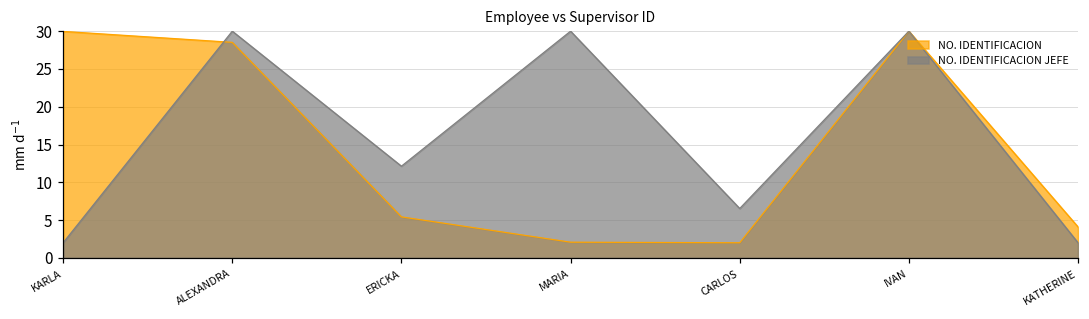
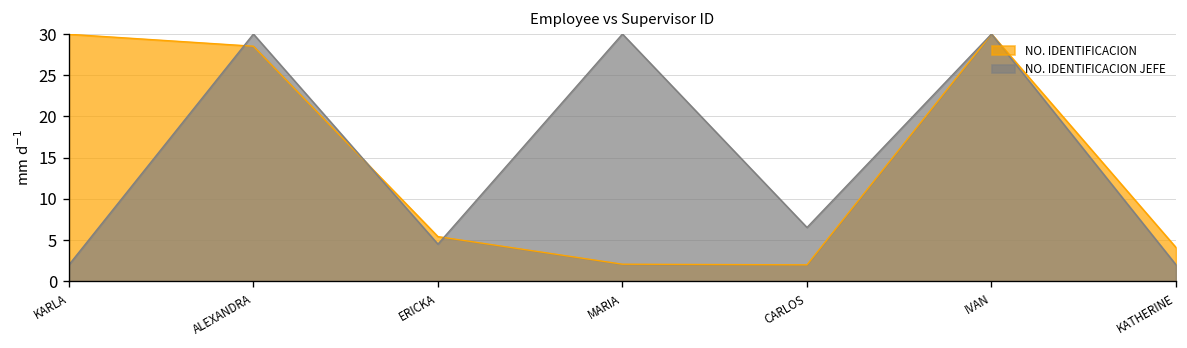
NO. IDENTIFICACION JEFE, ERICKA: 12 -> 5
